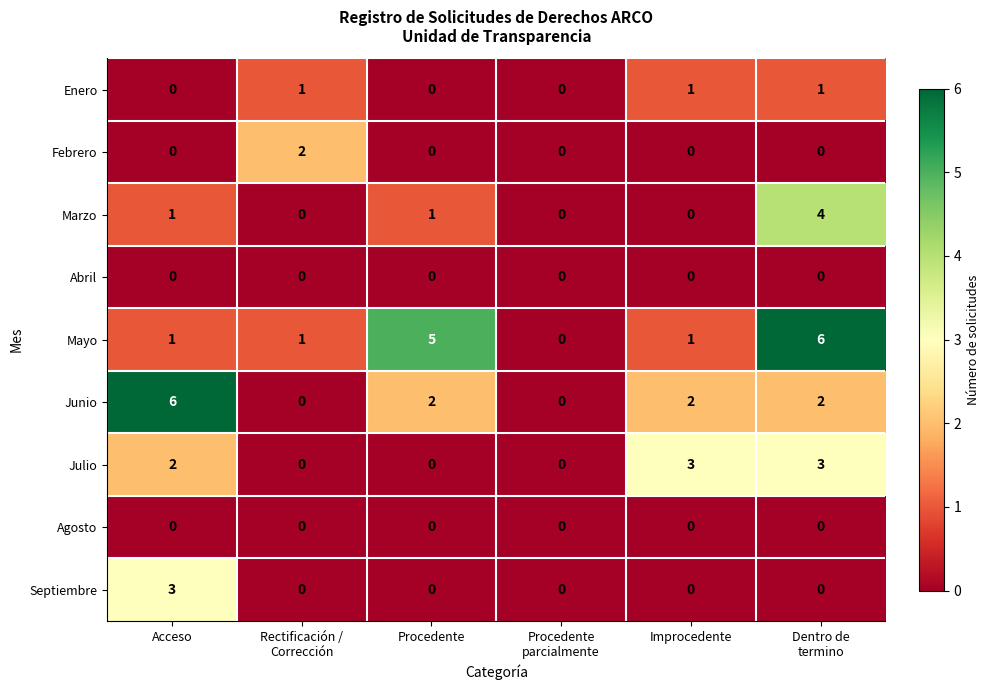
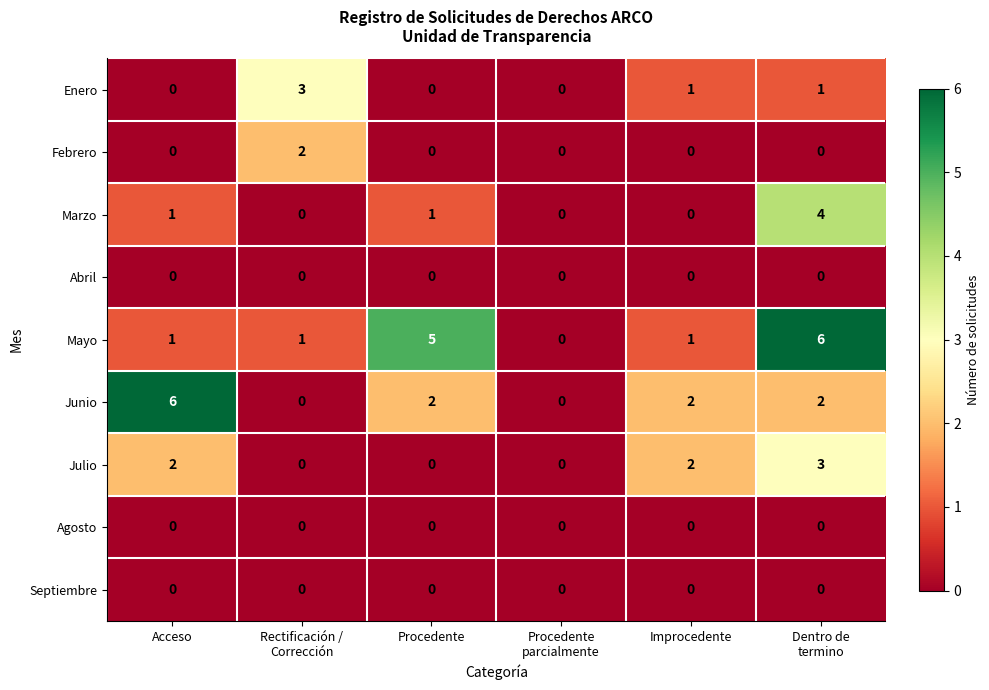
Enero, Rectificación / Corrección: 1 -> 3
Julio, Improcedente: 3 -> 2
Septiembre, Acceso: 3 -> 0
